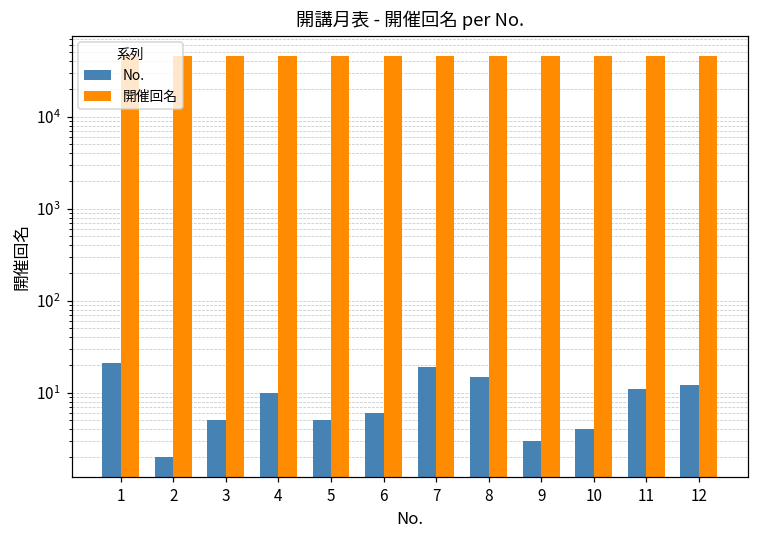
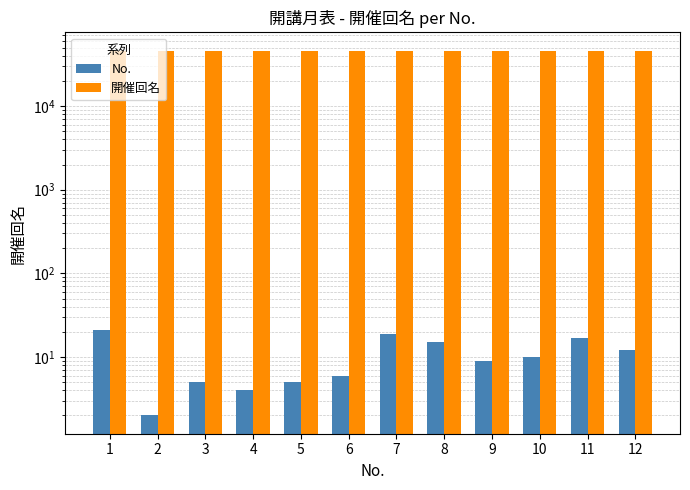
No., 4: 10 -> 4
No., 9: 3 -> 9
No., 10: 4 -> 10
No., 11: 11 -> 17
